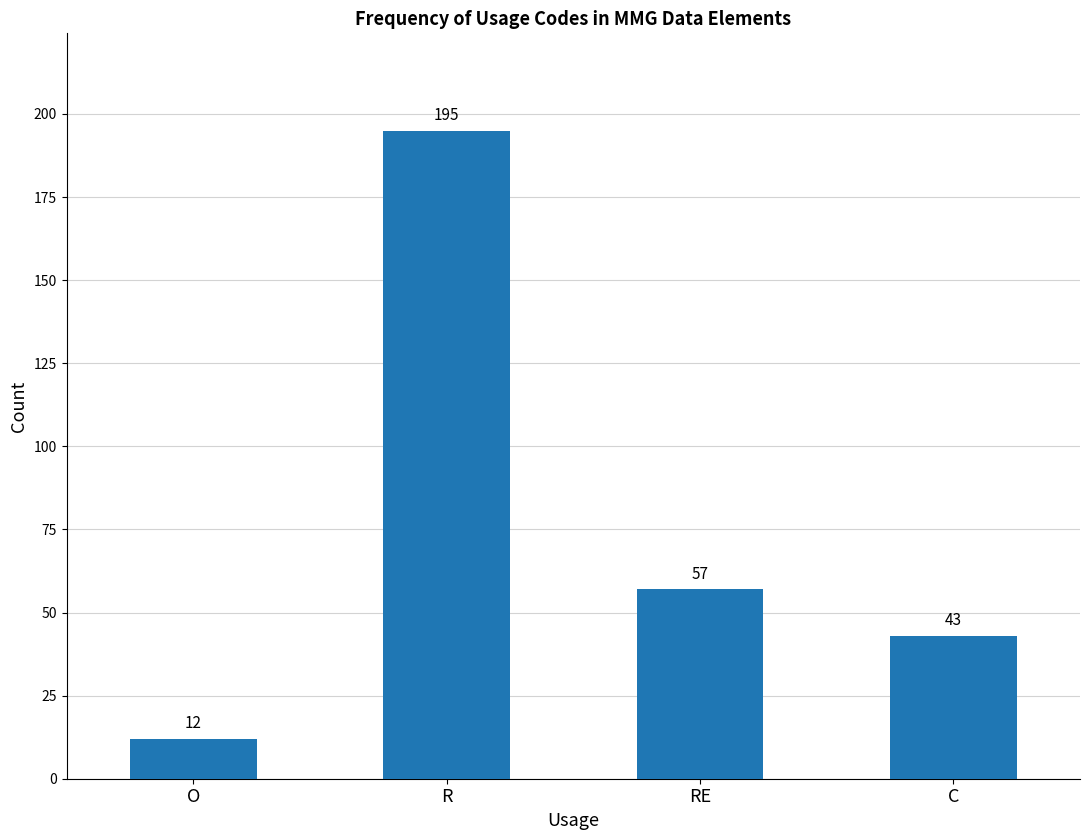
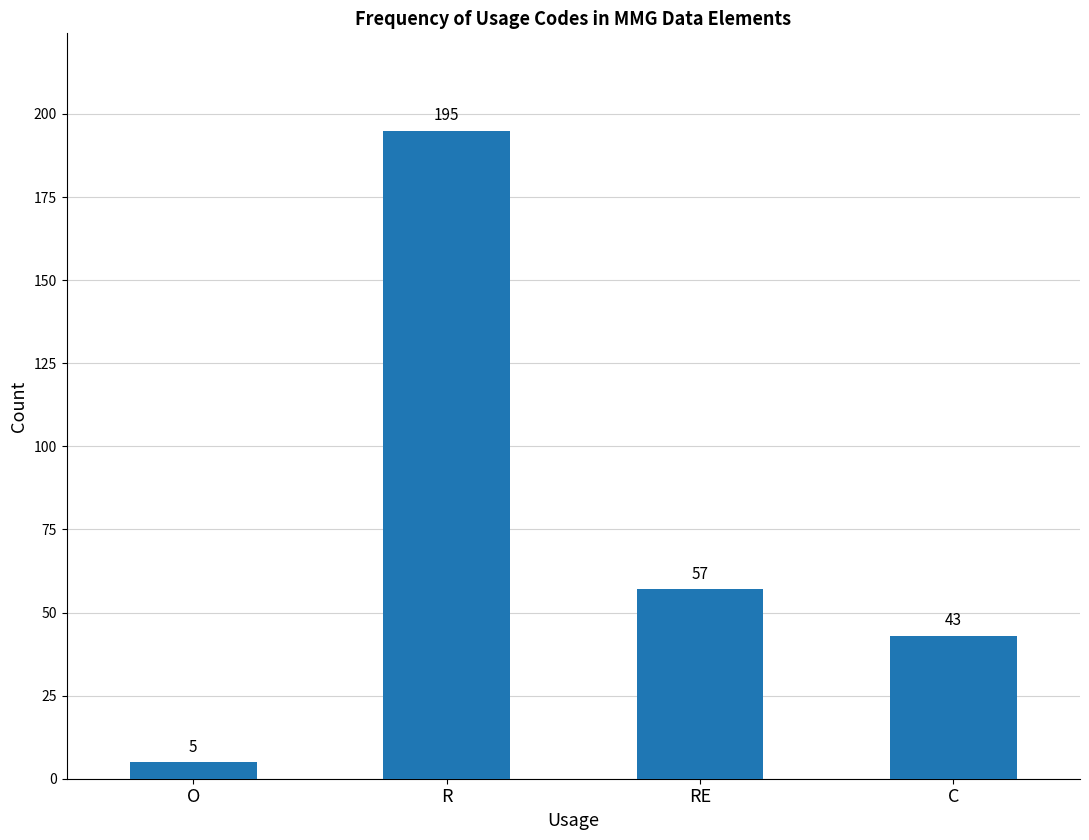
O: 12 -> 5
